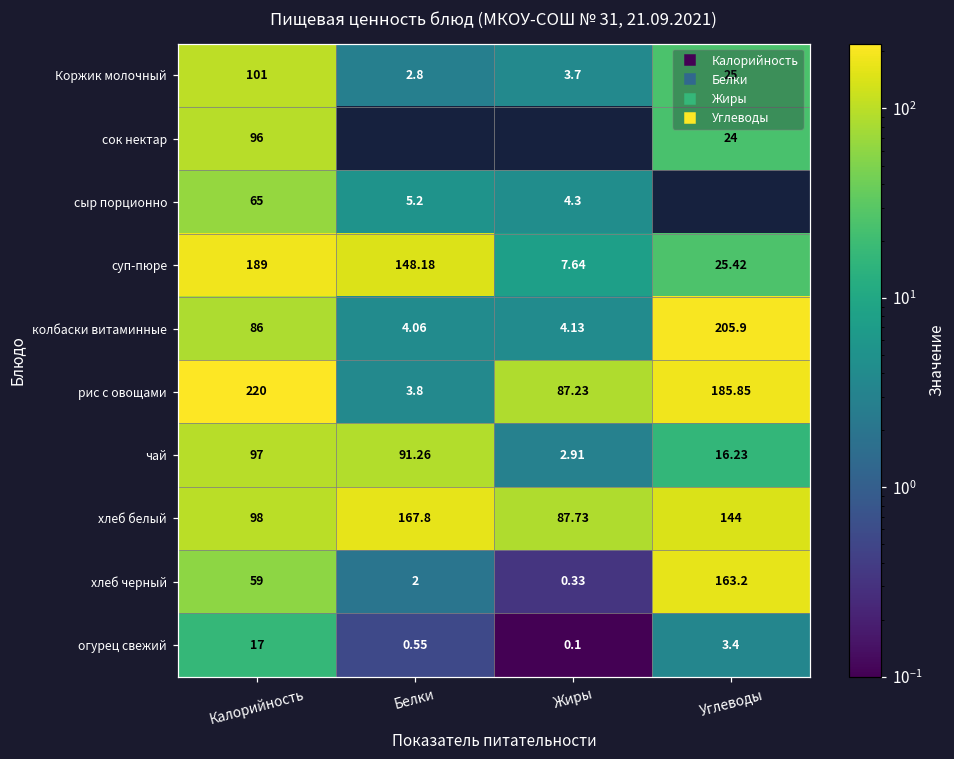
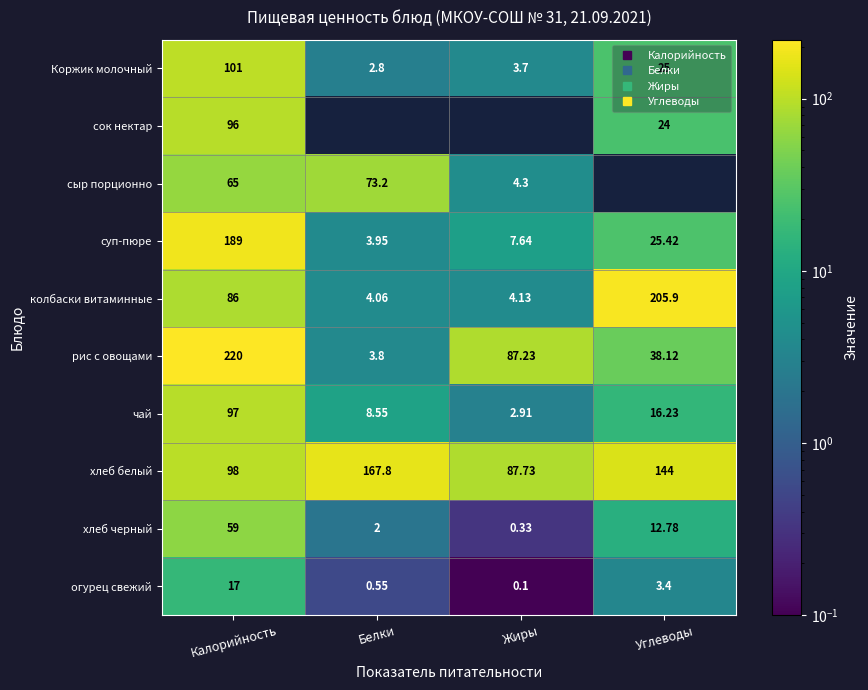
сыр порционно, Белки: 5.2 -> 73.2
суп-пюре, Белки: 148.18 -> 3.95
рис с овощами, Углеводы: 185.85 -> 38.12
чай, Белки: 91.26 -> 8.55
хлеб черный, Углеводы: 163.2 -> 12.78
